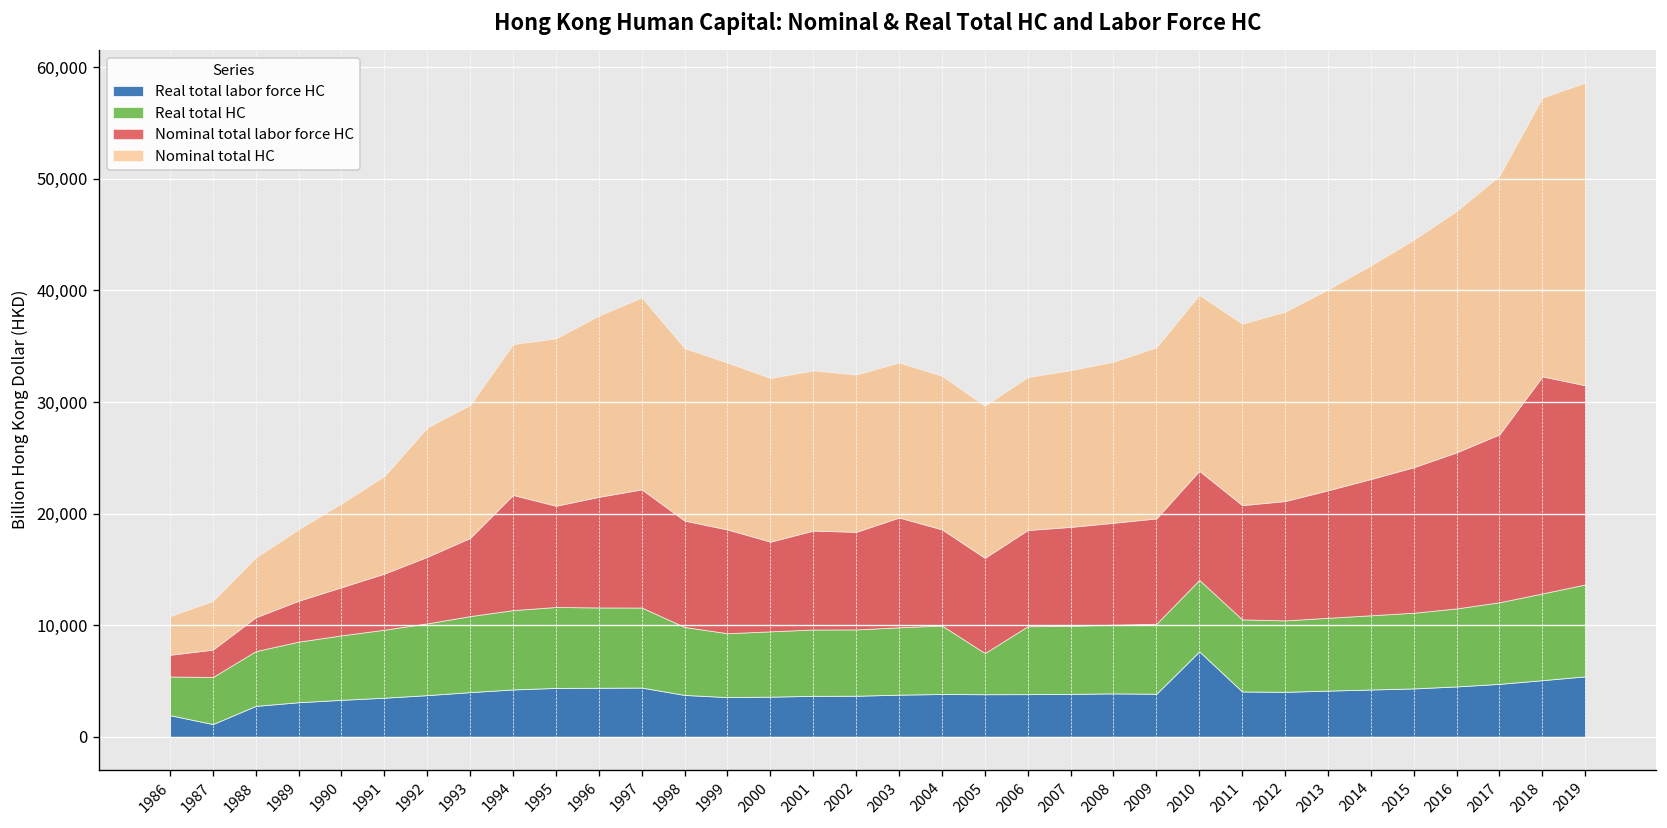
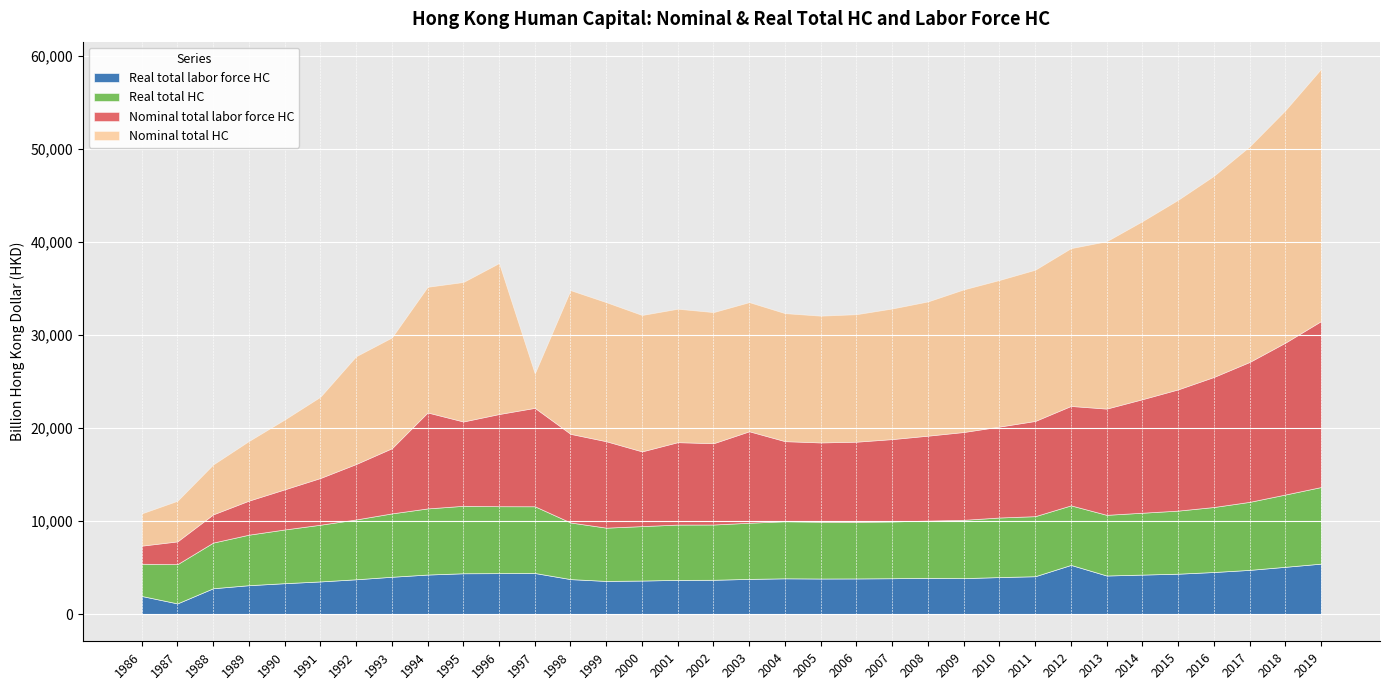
Nominal total HC, 1997: 17,000 -> 4,000
Real total HC, 2005: 4,000 -> 6,000
Real total labor force HC, 2010: 8,000 -> 4,000
Real total labor force HC, 2012: 4,000 -> 5,000
Nominal total labor force HC, 2018: 19,000 -> 16,000
